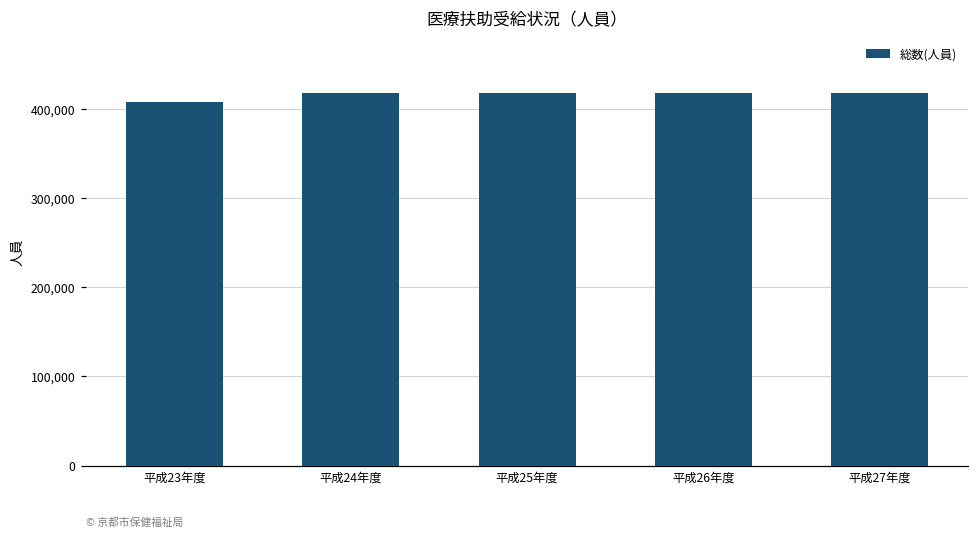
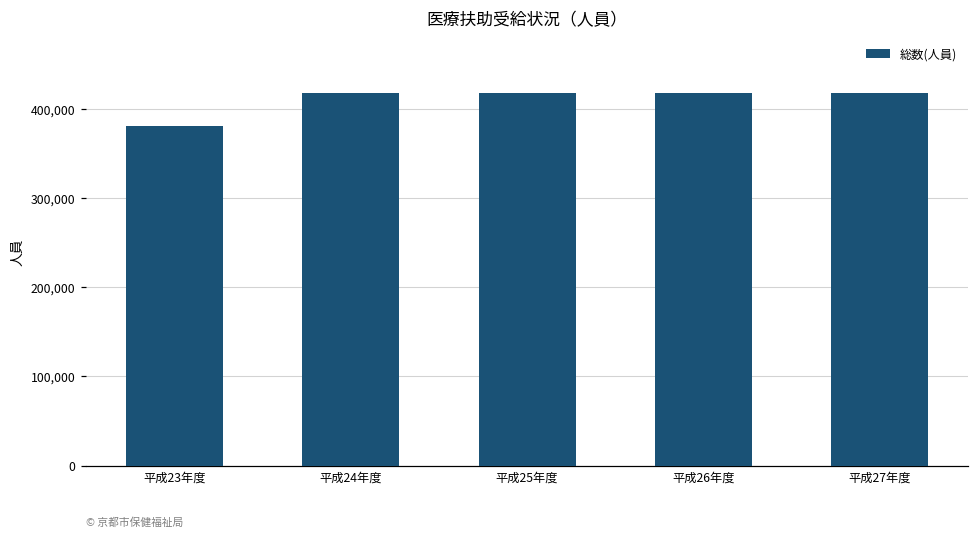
平成23年度: 410,000 -> 380,000
